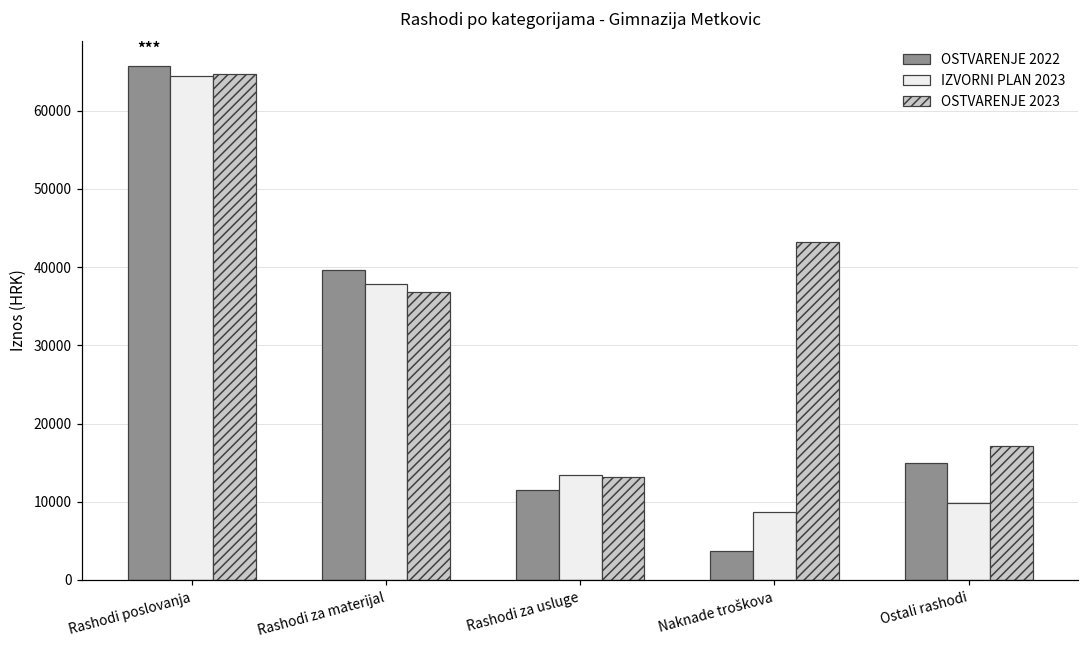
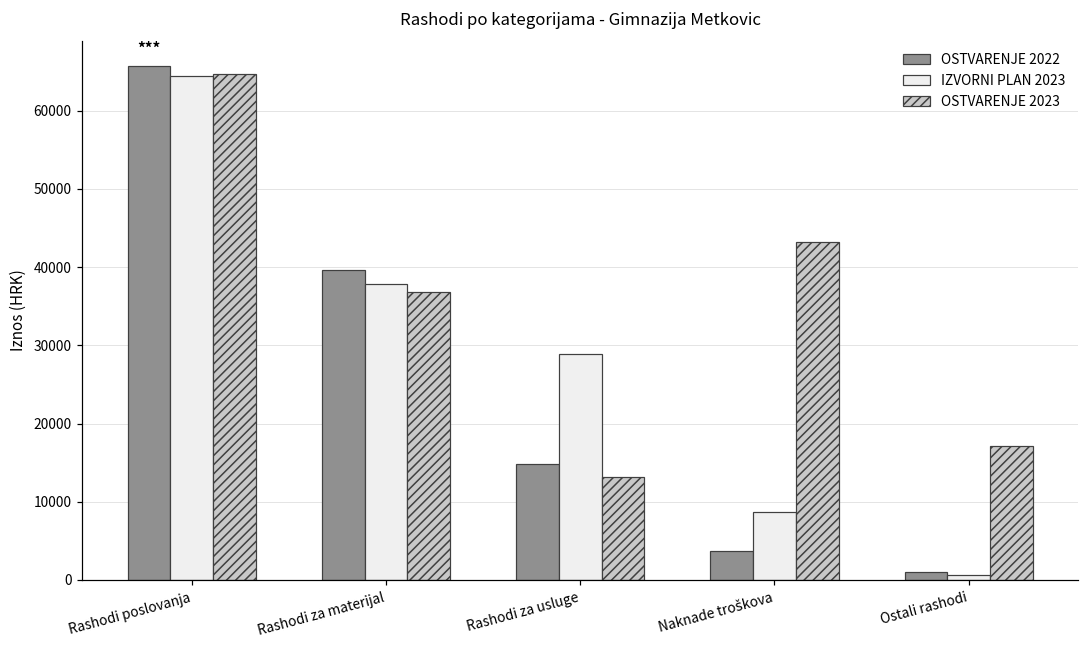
OSTVARENJE 2022, Rashodi za usluge: 12000 -> 15000
IZVORNI PLAN 2023, Rashodi za usluge: 13000 -> 29000
OSTVARENJE 2022, Ostali rashodi: 15000 -> 1000
IZVORNI PLAN 2023, Ostali rashodi: 10000 -> 1000
